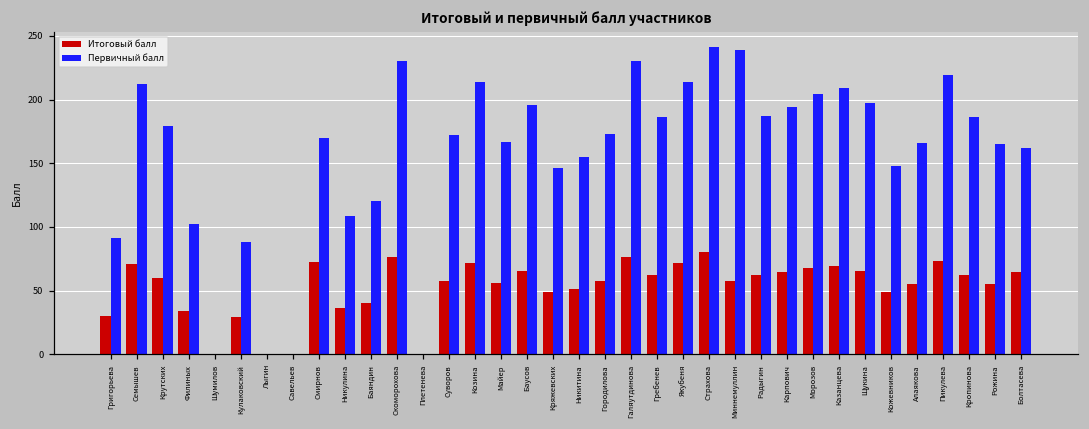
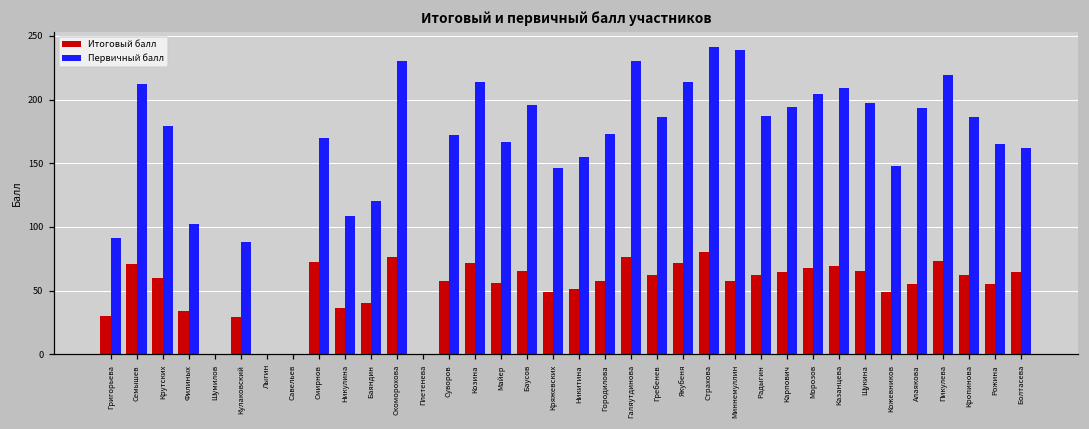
Первичный балл, Алаякова: 166 -> 193
